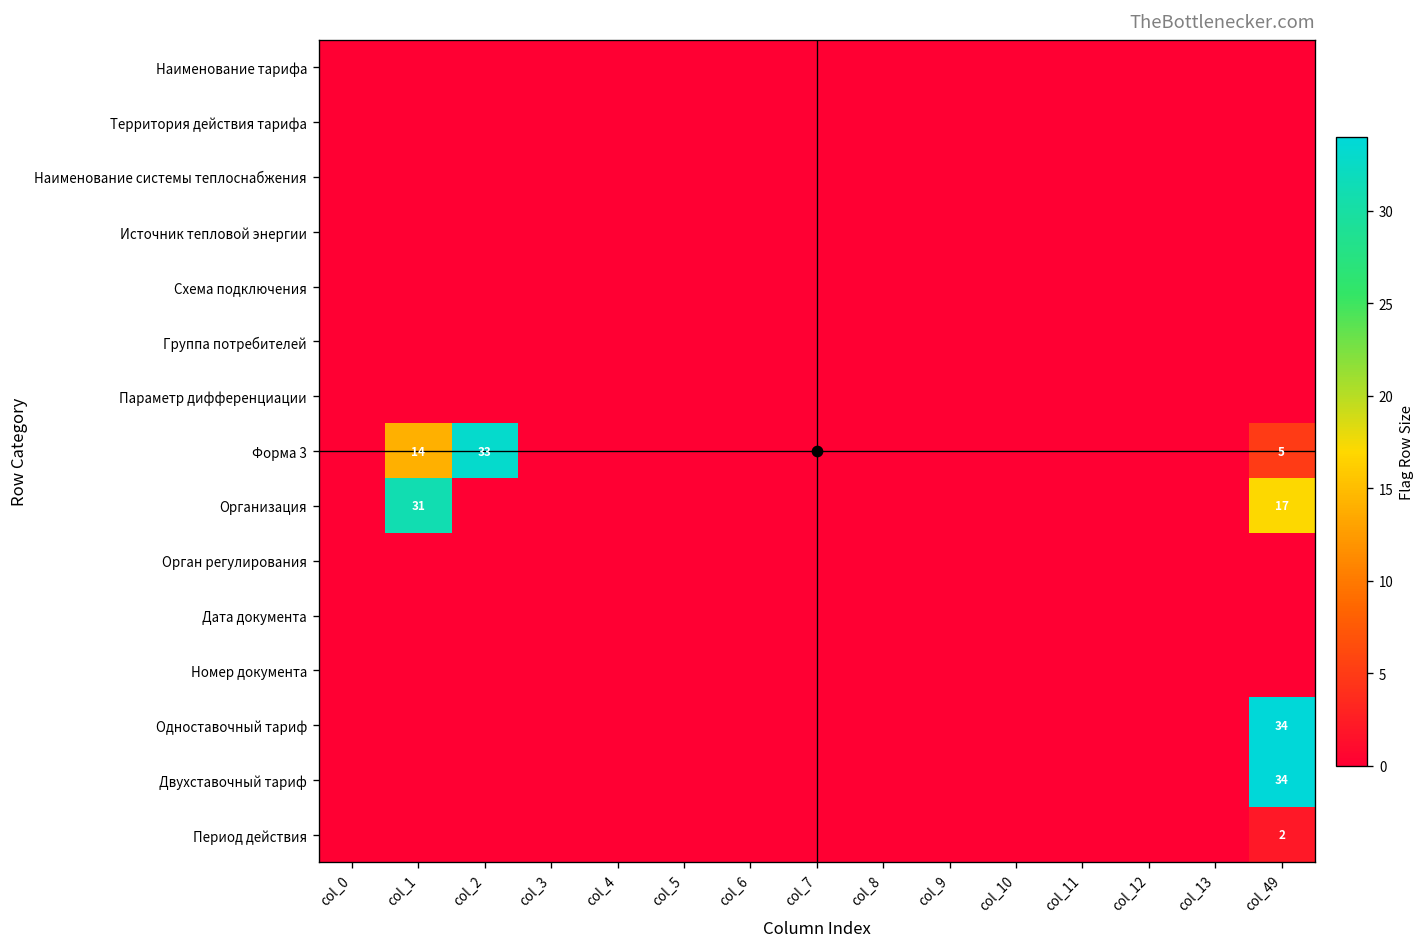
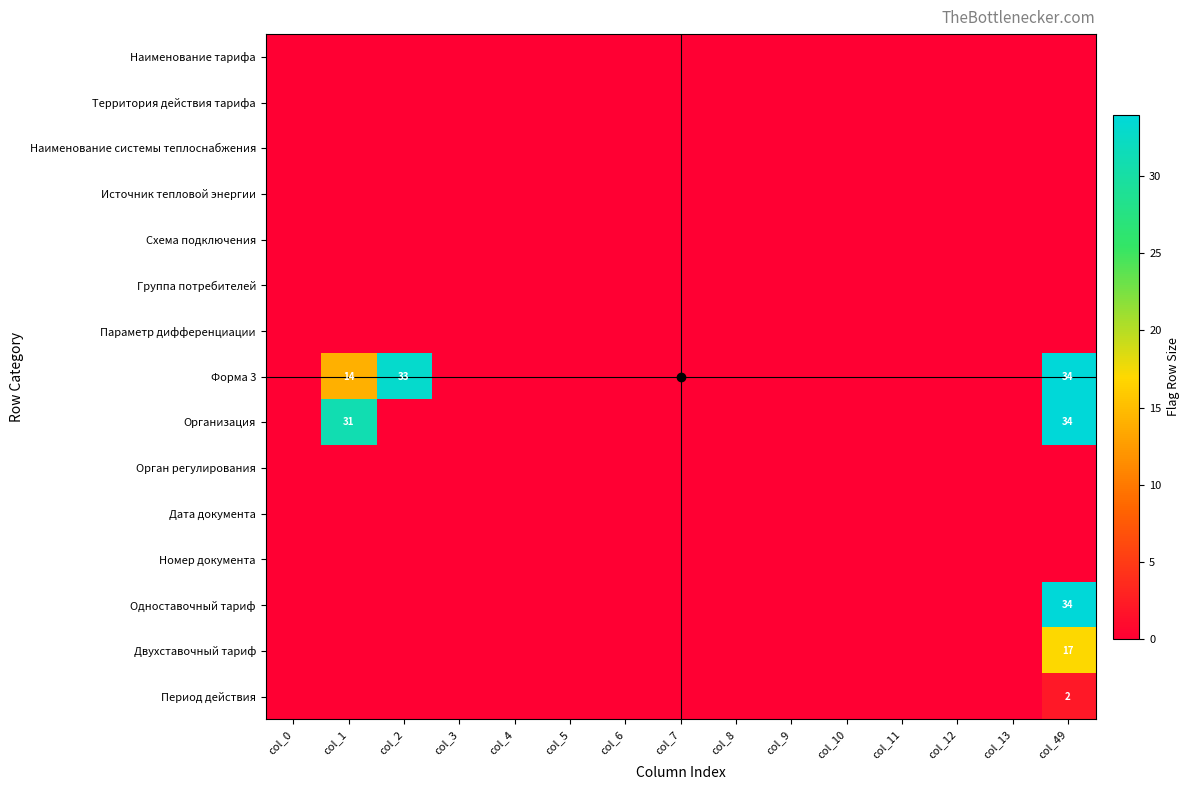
Форма 3, col_49: 5 -> 34
Организация, col_49: 17 -> 34
Двухставочный тариф, col_49: 34 -> 17
